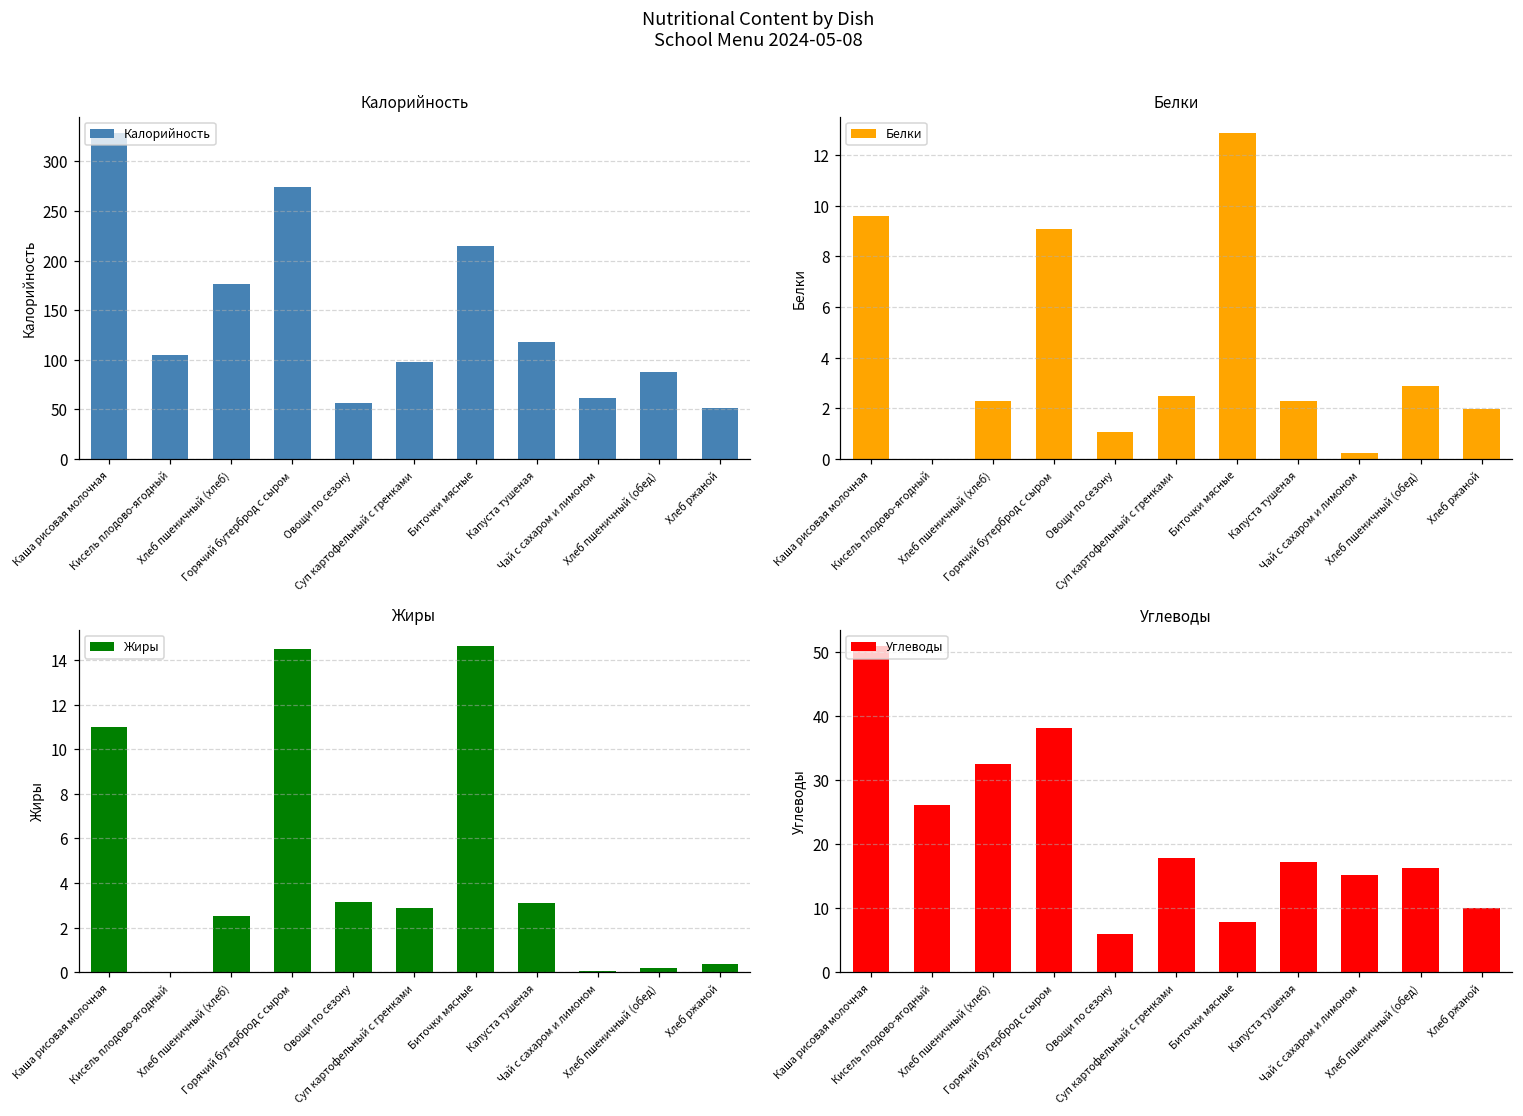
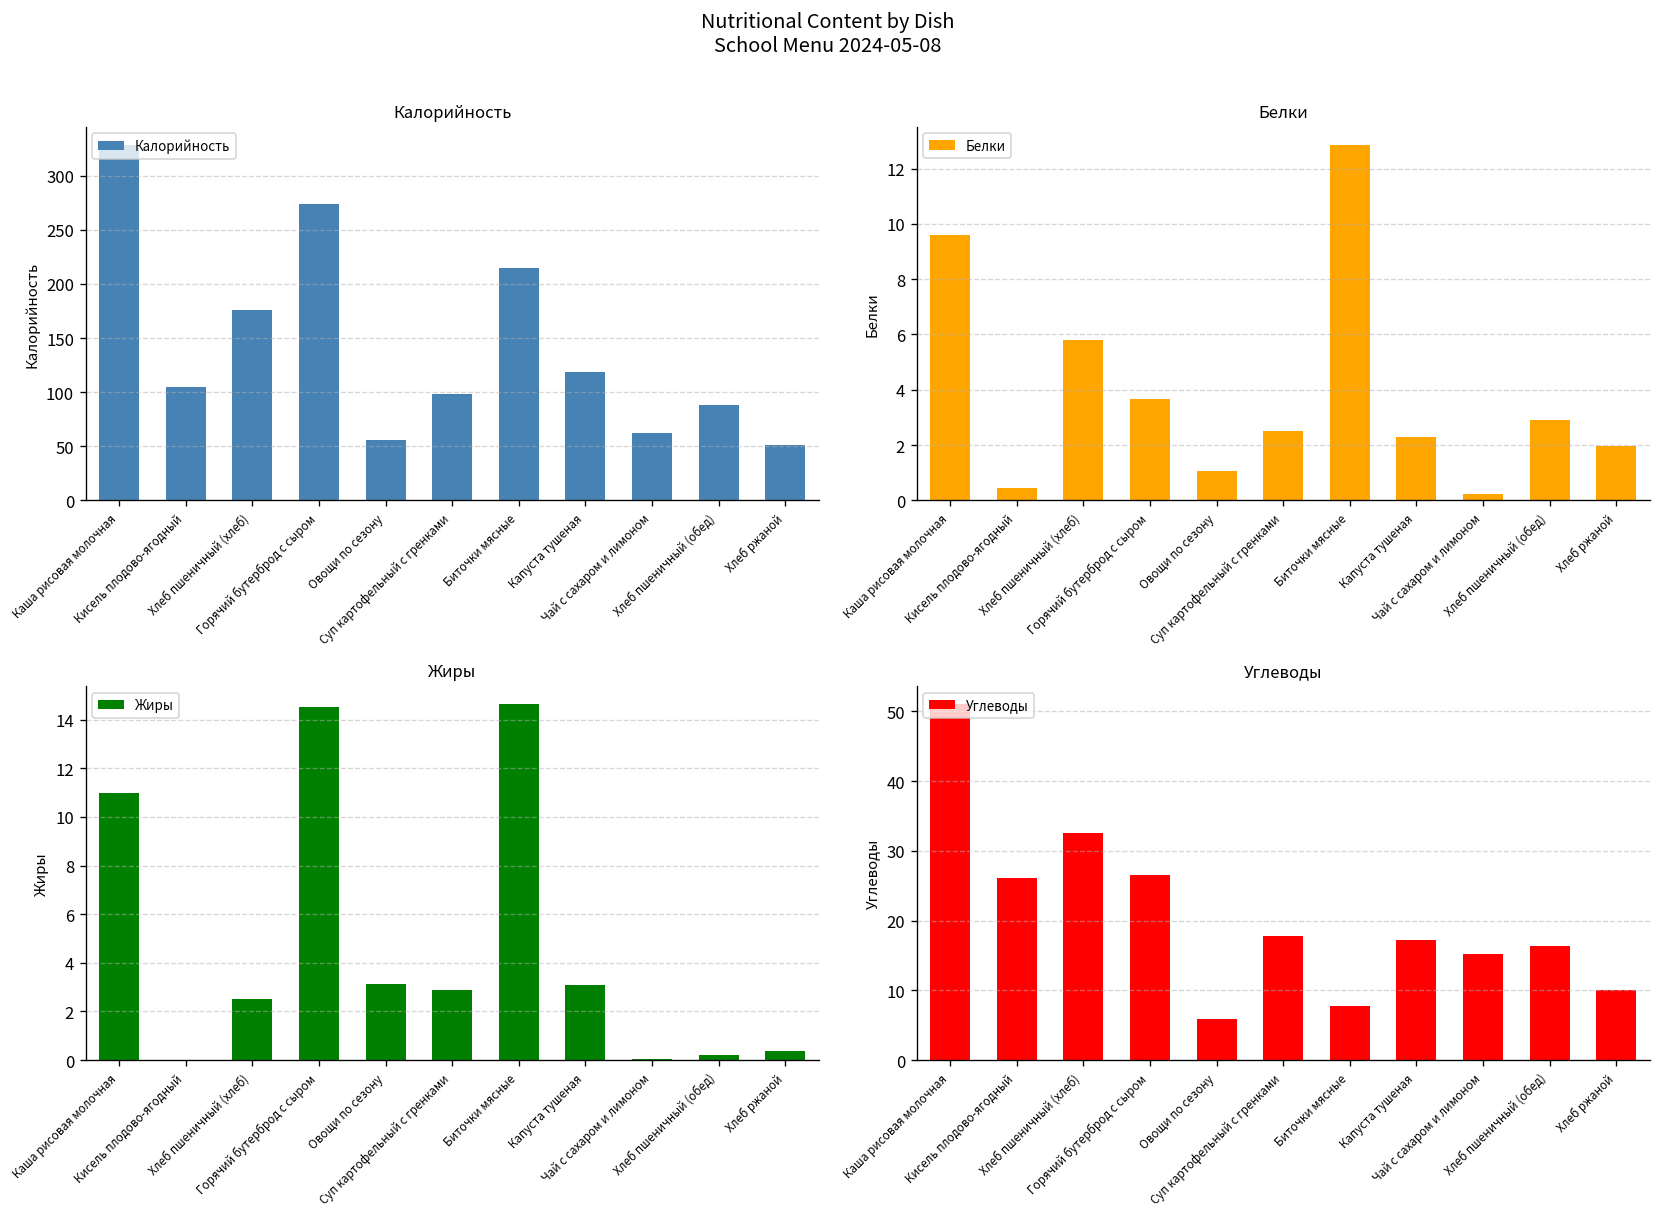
Белки, Кисель плодово-ягодный: 0.0 -> 0.5
Белки, Хлеб пшеничный (хлеб): 2.3 -> 5.8
Белки, Горячий бутерброд с сыром: 9.1 -> 3.7
Углеводы, Горячий бутерброд с сыром: 38 -> 27
